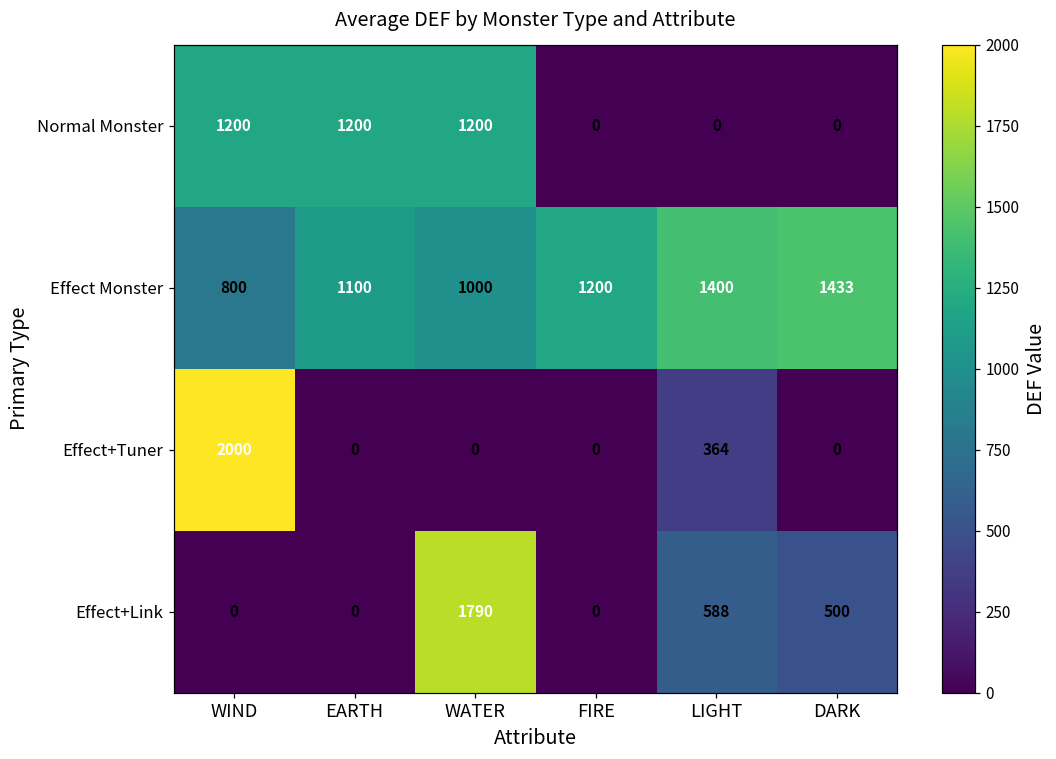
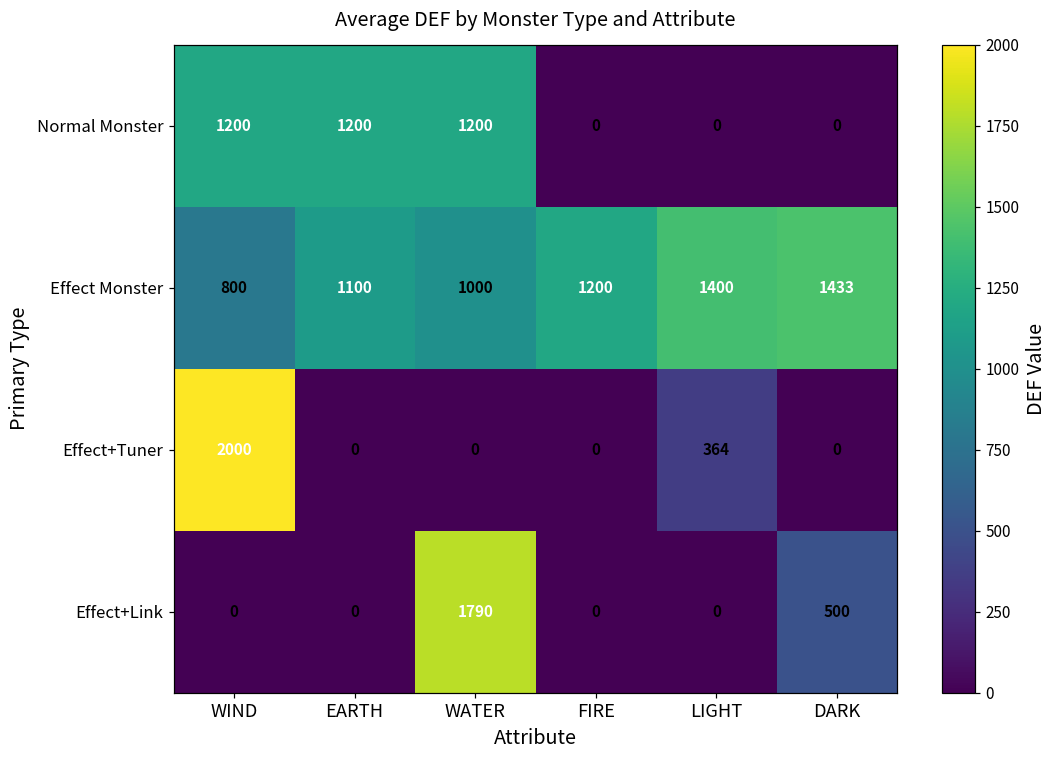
Effect+Link, LIGHT: 588 -> 0
